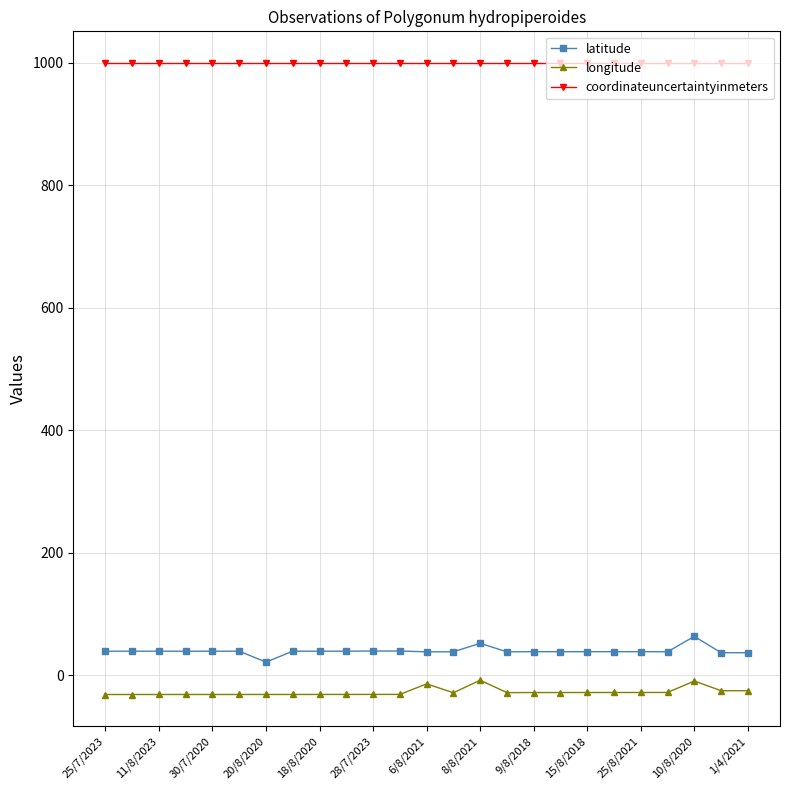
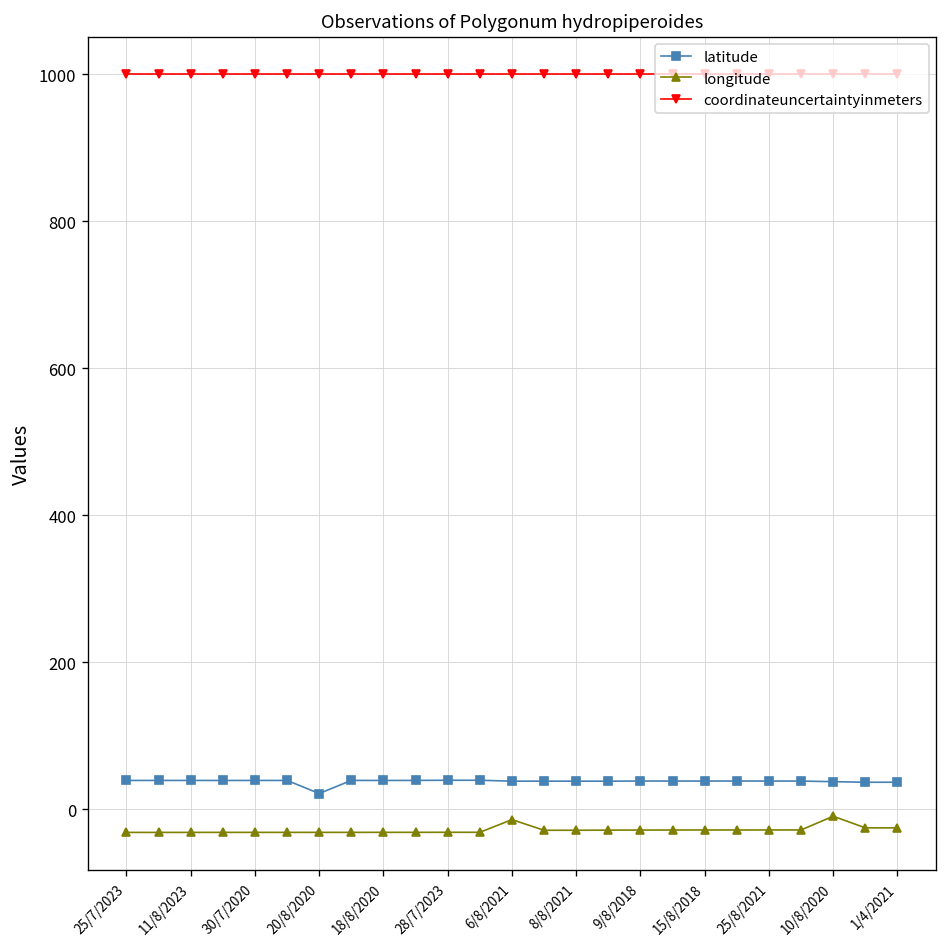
latitude, 8/8/2021: 50 -> 40
longitude, 8/8/2021: -10 -> -30
latitude, 10/8/2020: 60 -> 40
